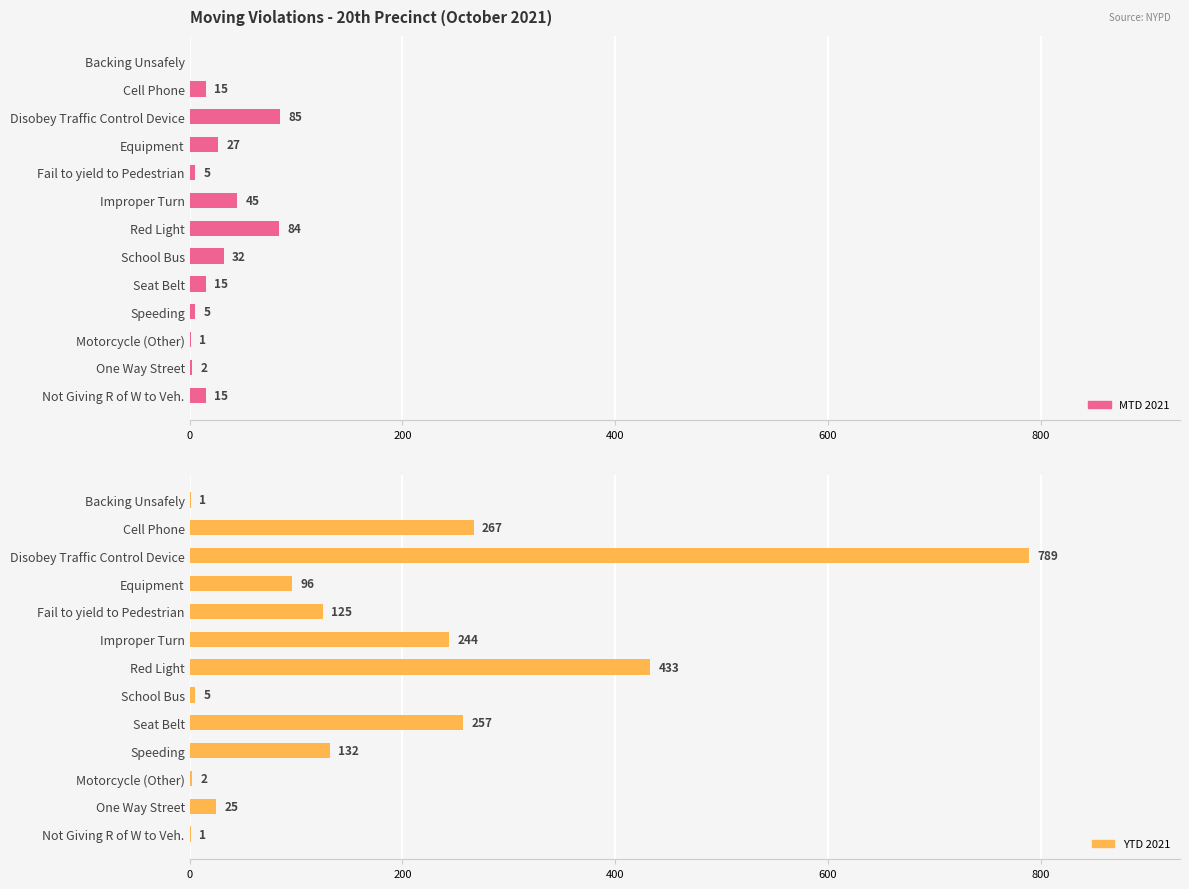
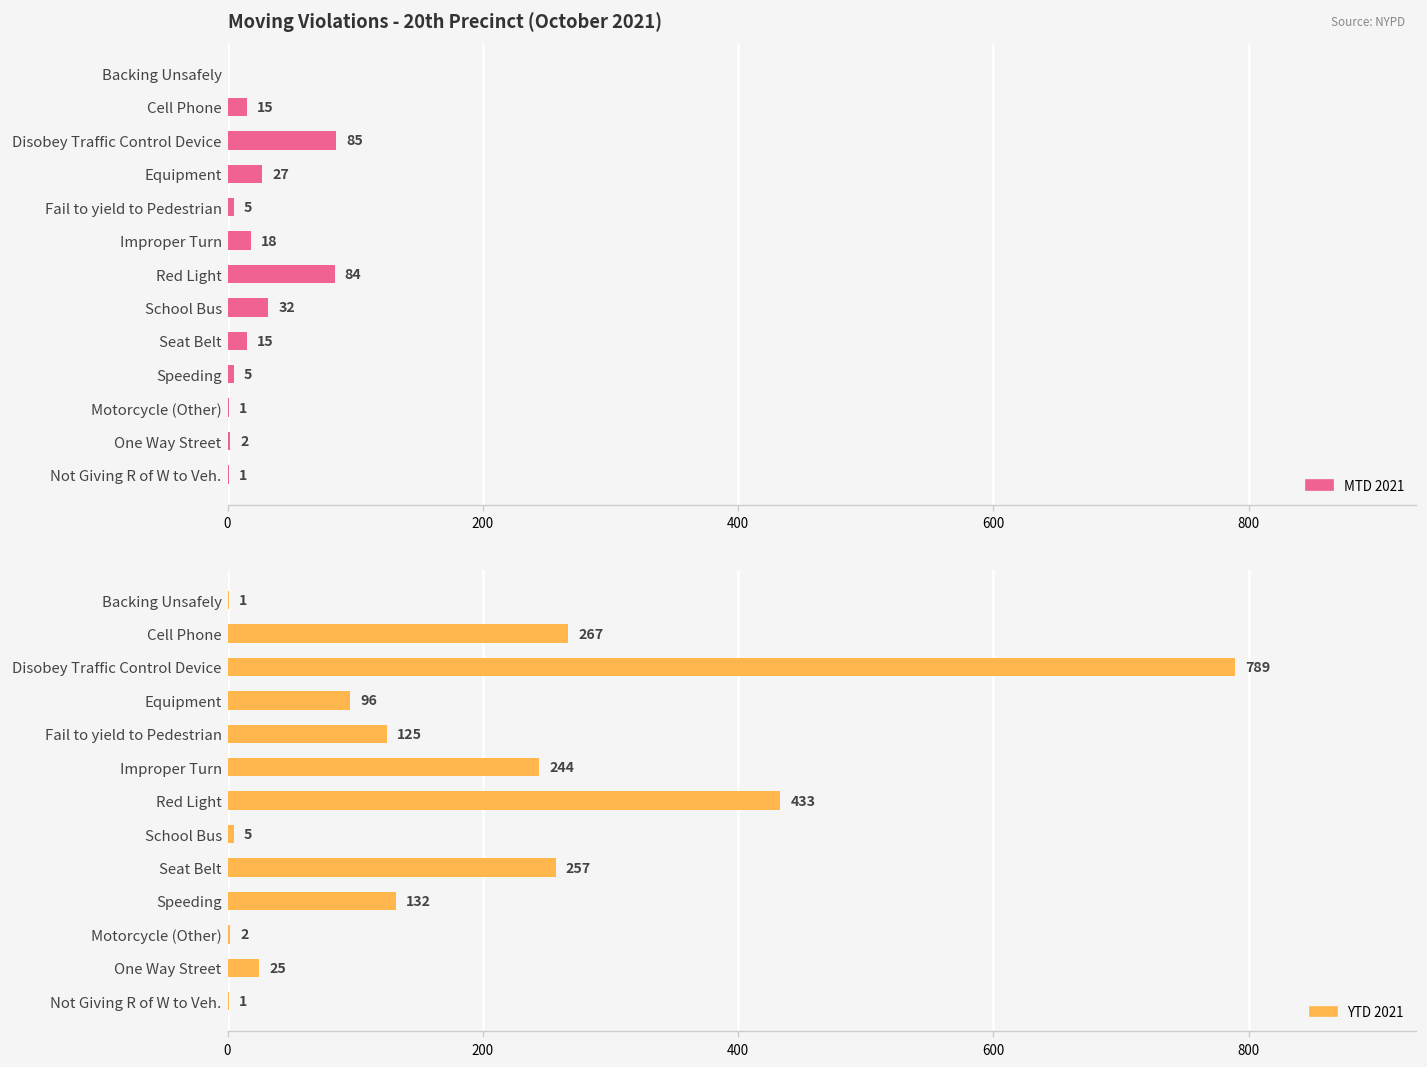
Moving Violations - 20th Precinct (October 2021), Improper Turn: 45 -> 18
Moving Violations - 20th Precinct (October 2021), Not Giving R of W to Veh.: 15 -> 1
